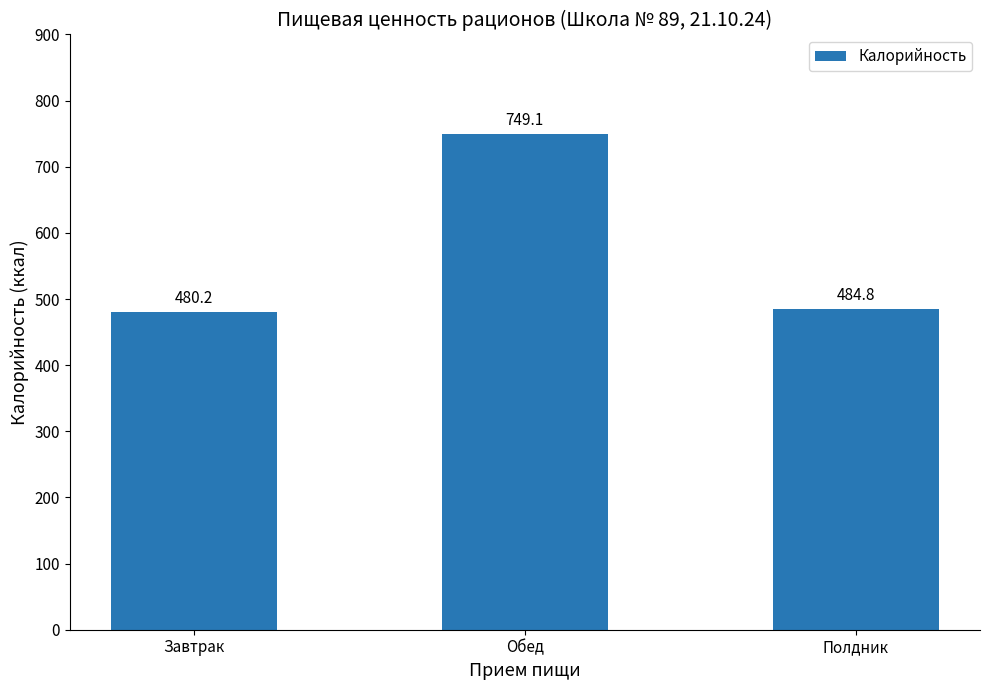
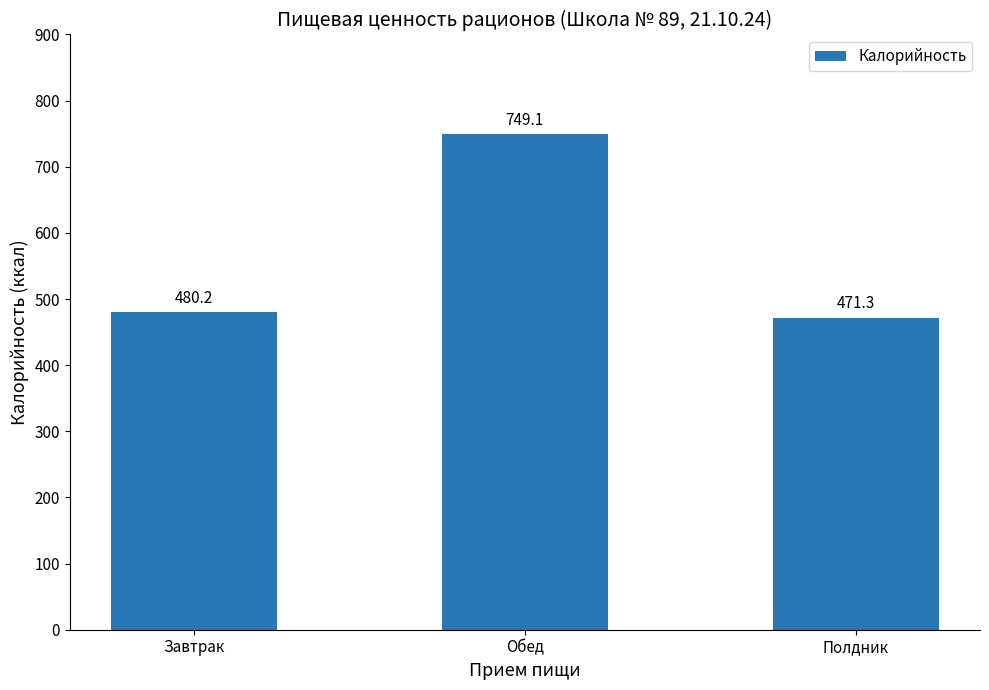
Полдник: 484.8 -> 471.3
